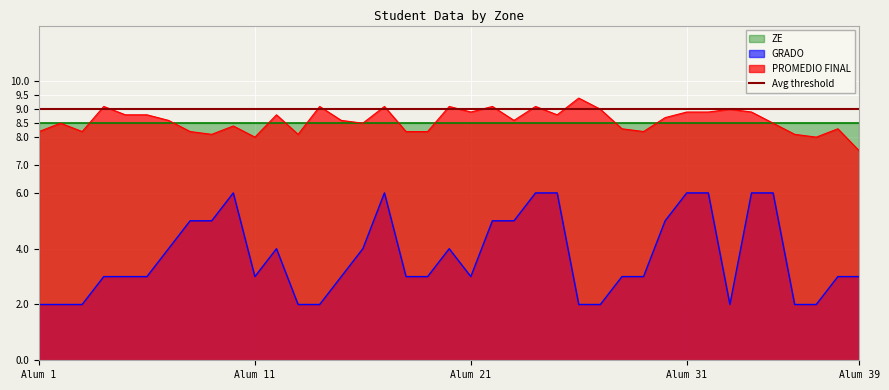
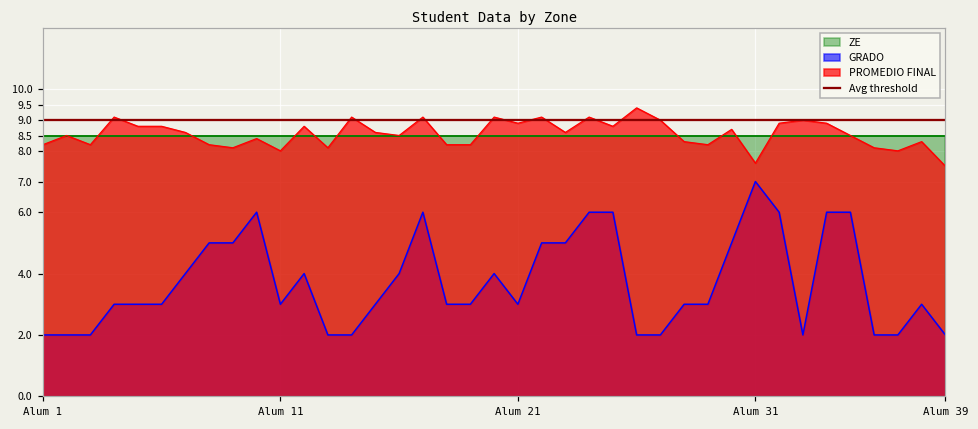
GRADO, Alum 31: 6 -> 7
PROMEDIO FINAL, Alum 31: 8.9 -> 7.6
GRADO, Alum 39: 3 -> 2
